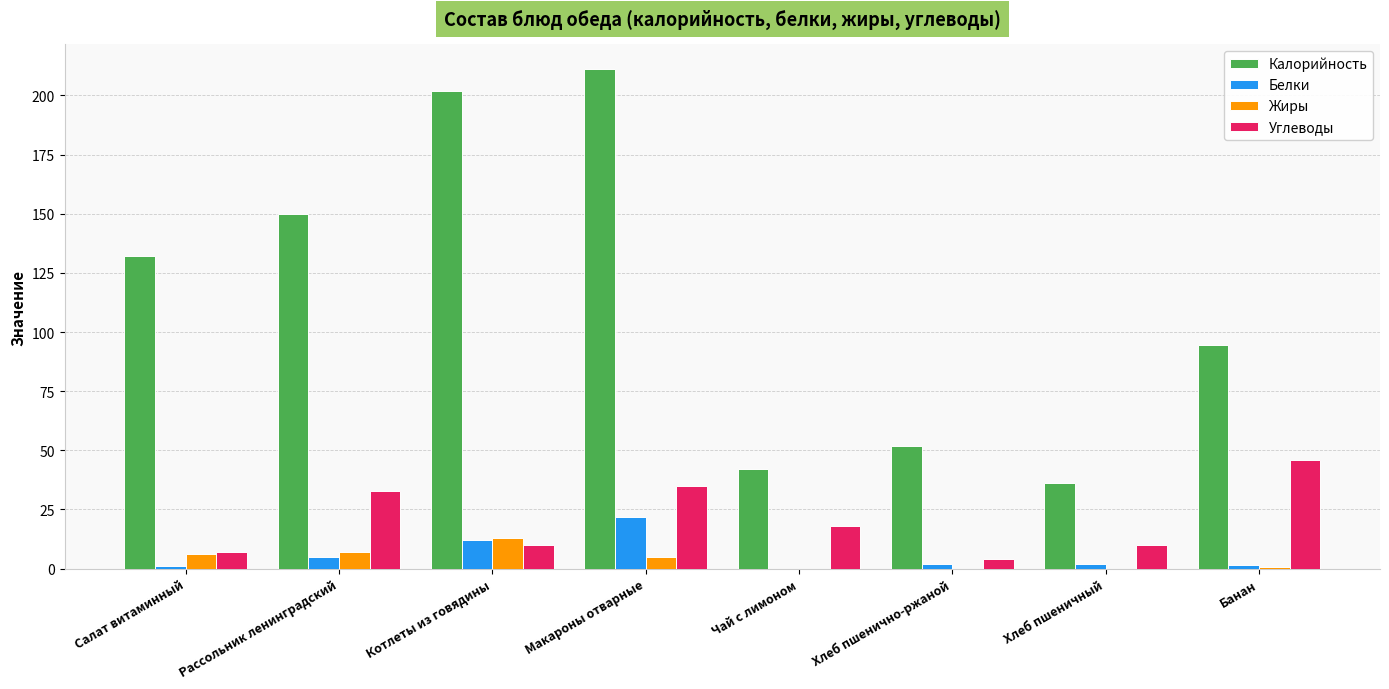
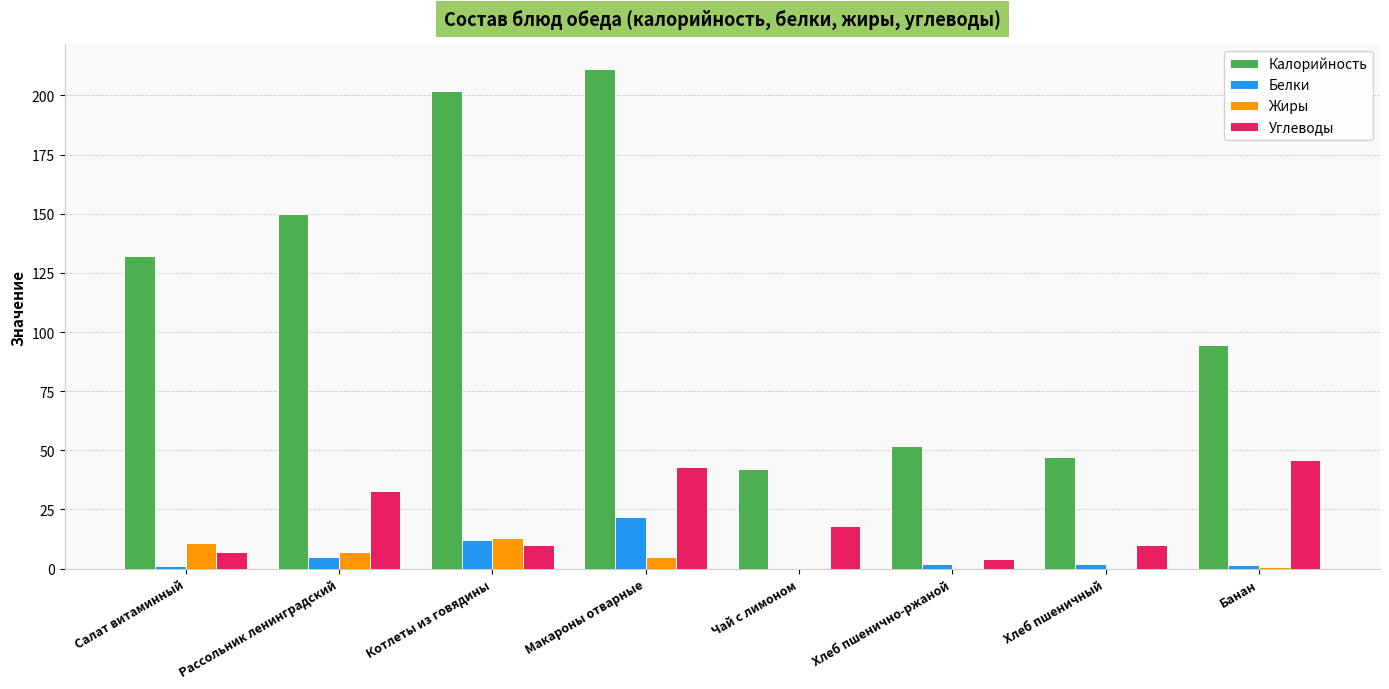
Жиры, Салат витаминный: 6 -> 11
Углеводы, Макароны отварные: 35 -> 43
Калорийность, Хлеб пшеничный: 36 -> 47
